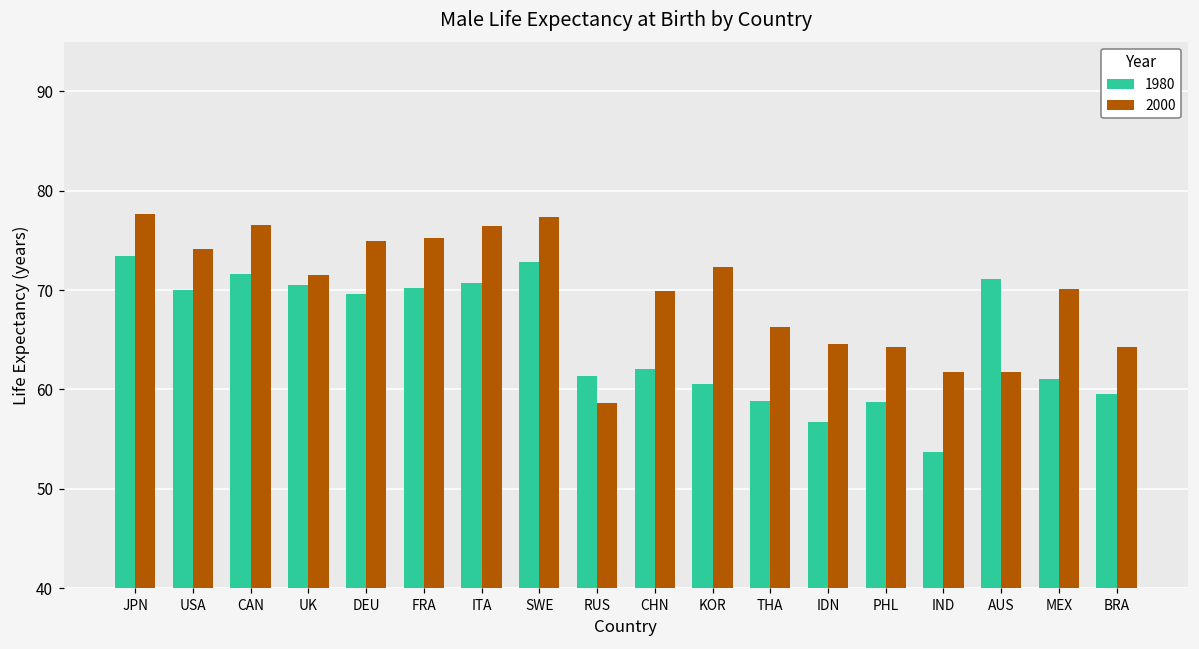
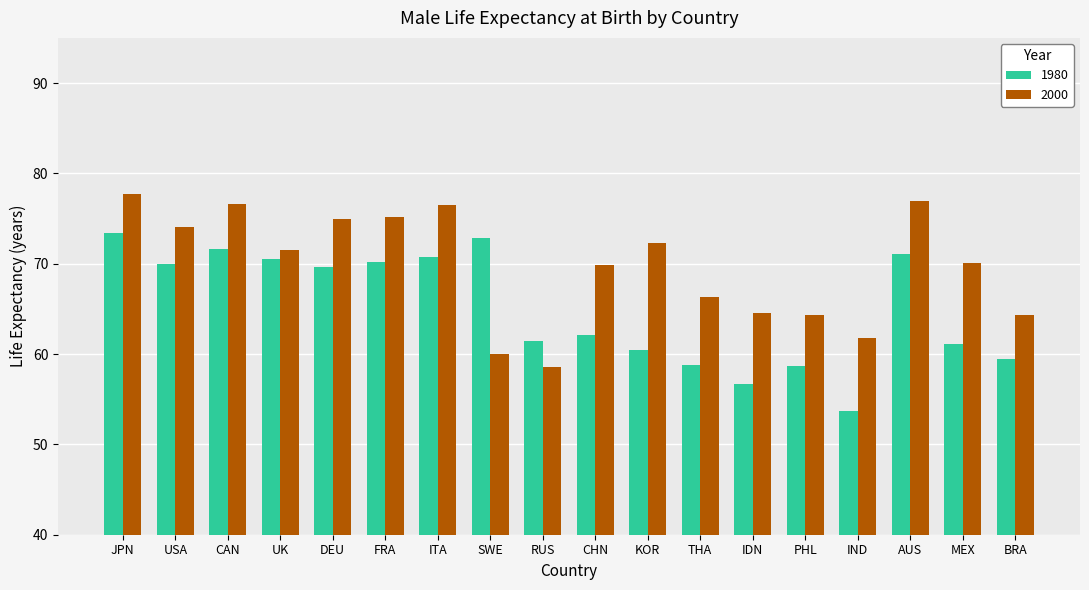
2000, SWE: 77 -> 60
2000, AUS: 62 -> 77
